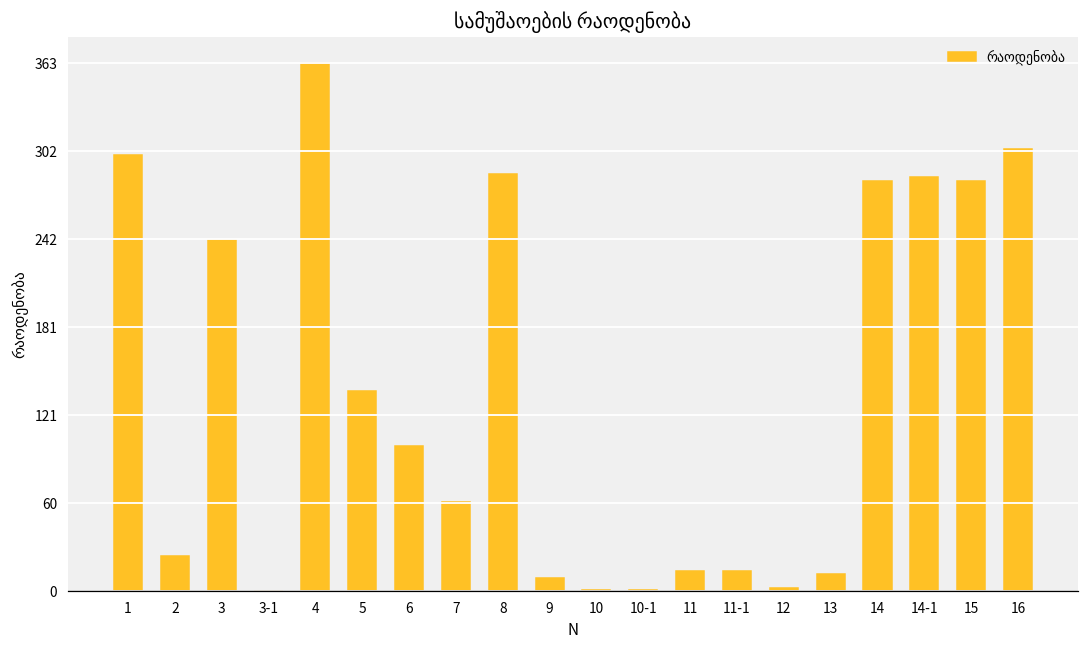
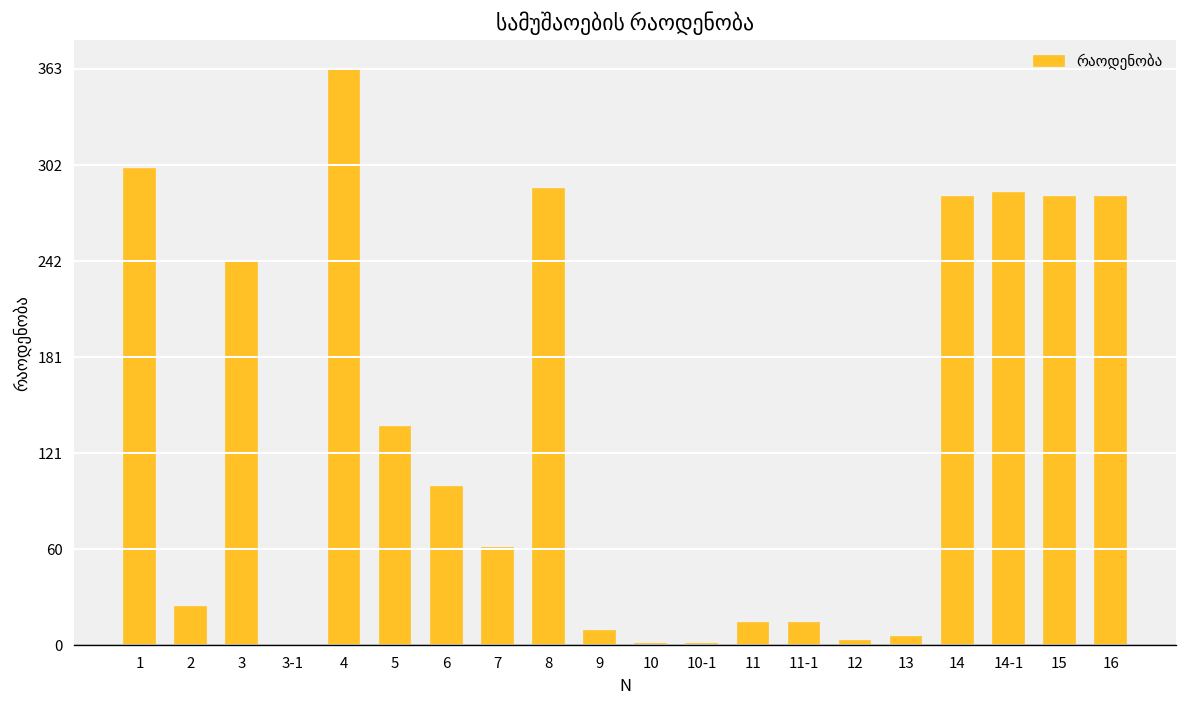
13: 12 -> 5
16: 304 -> 282
